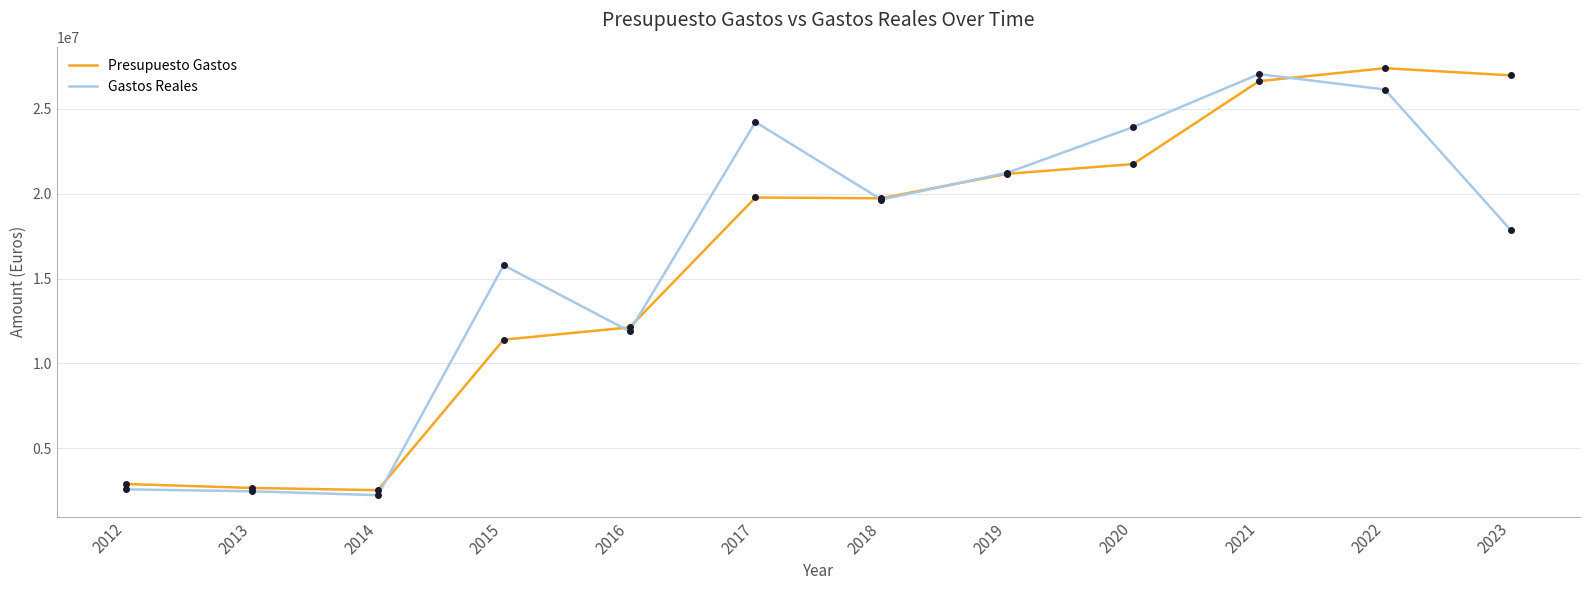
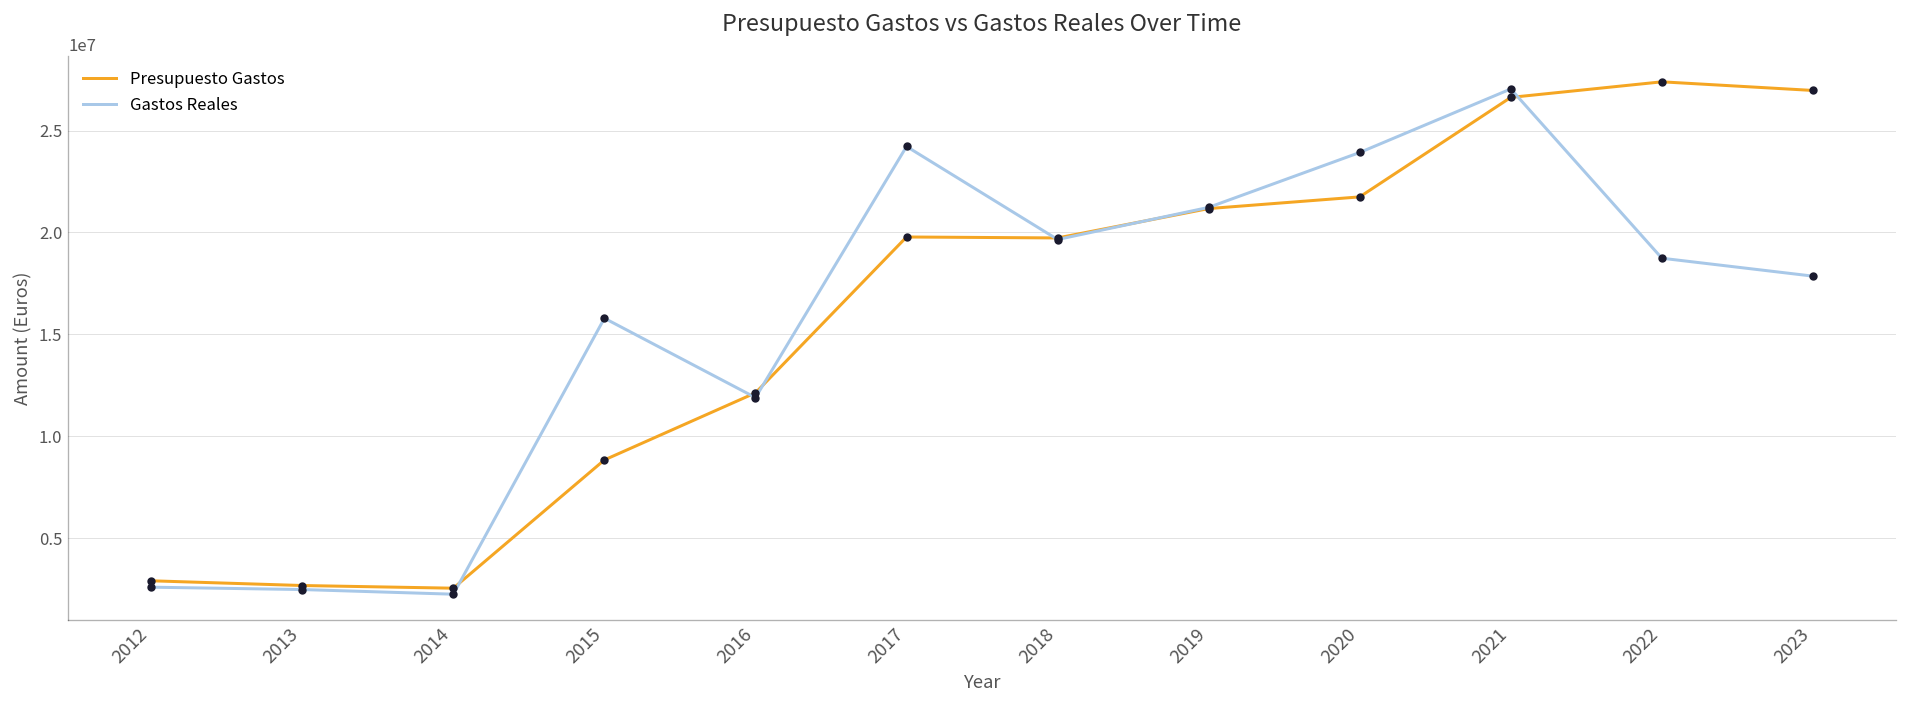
Presupuesto Gastos, 2015: 11400000 -> 8800000
Gastos Reales, 2022: 26100000 -> 18700000
